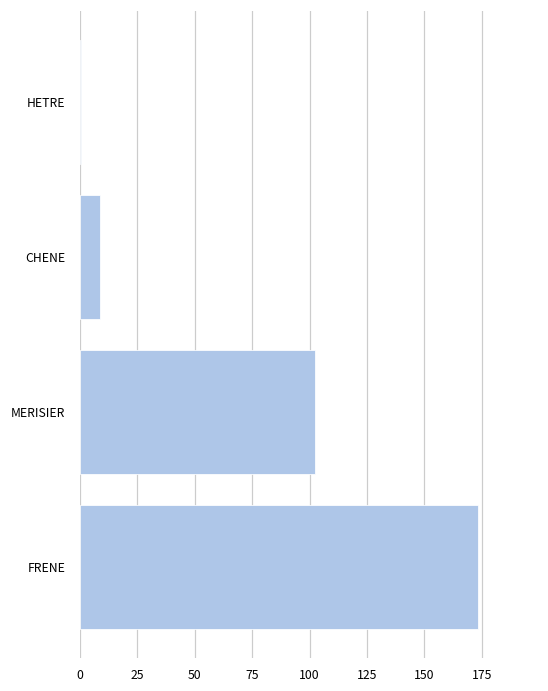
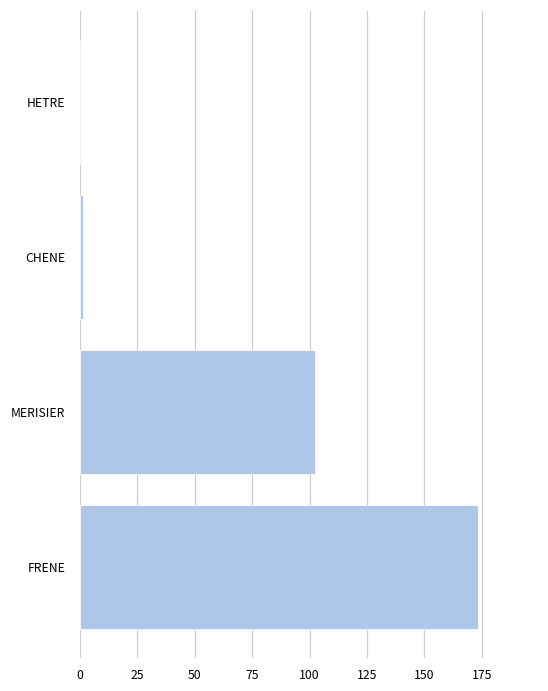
CHENE: 9 -> 1
